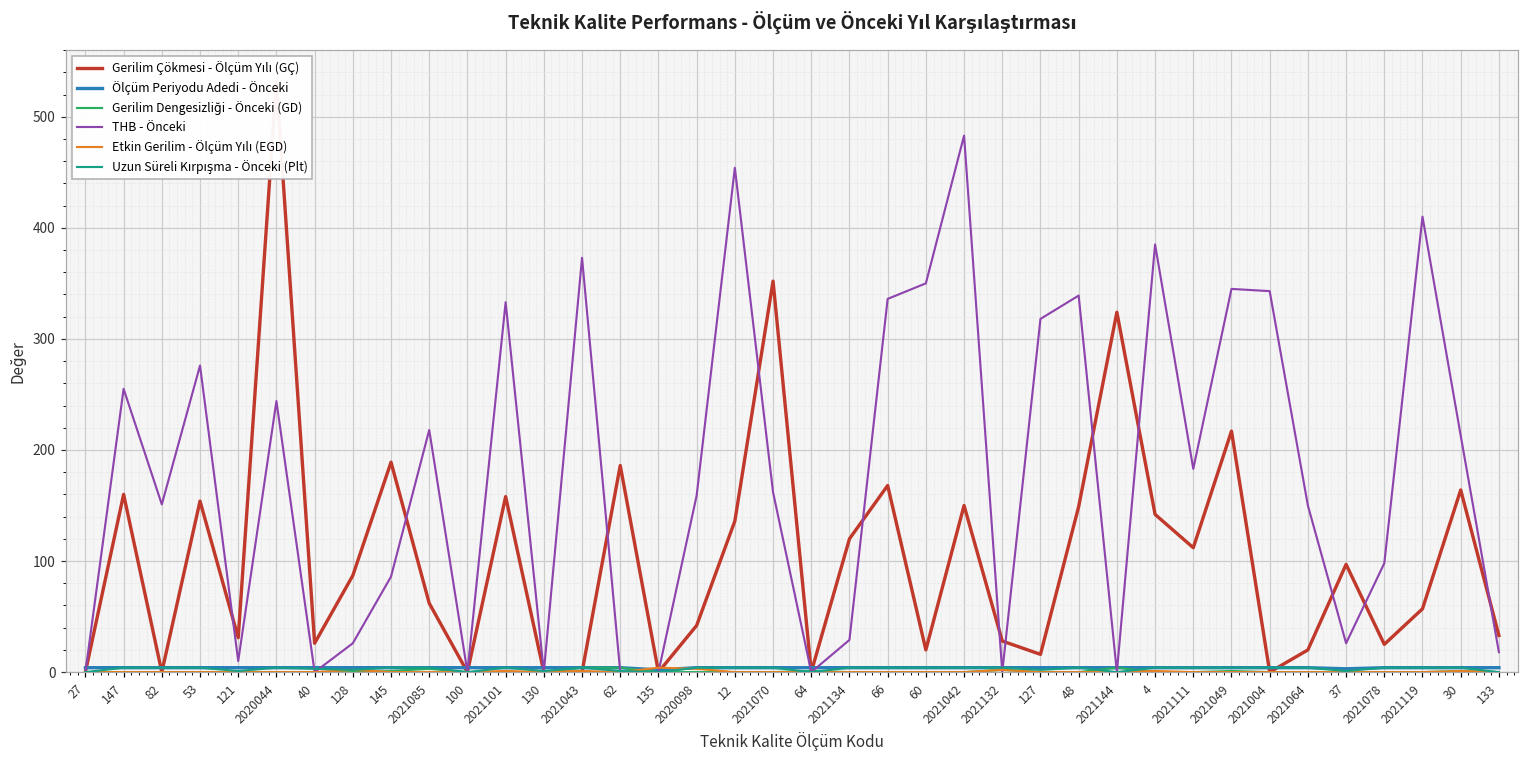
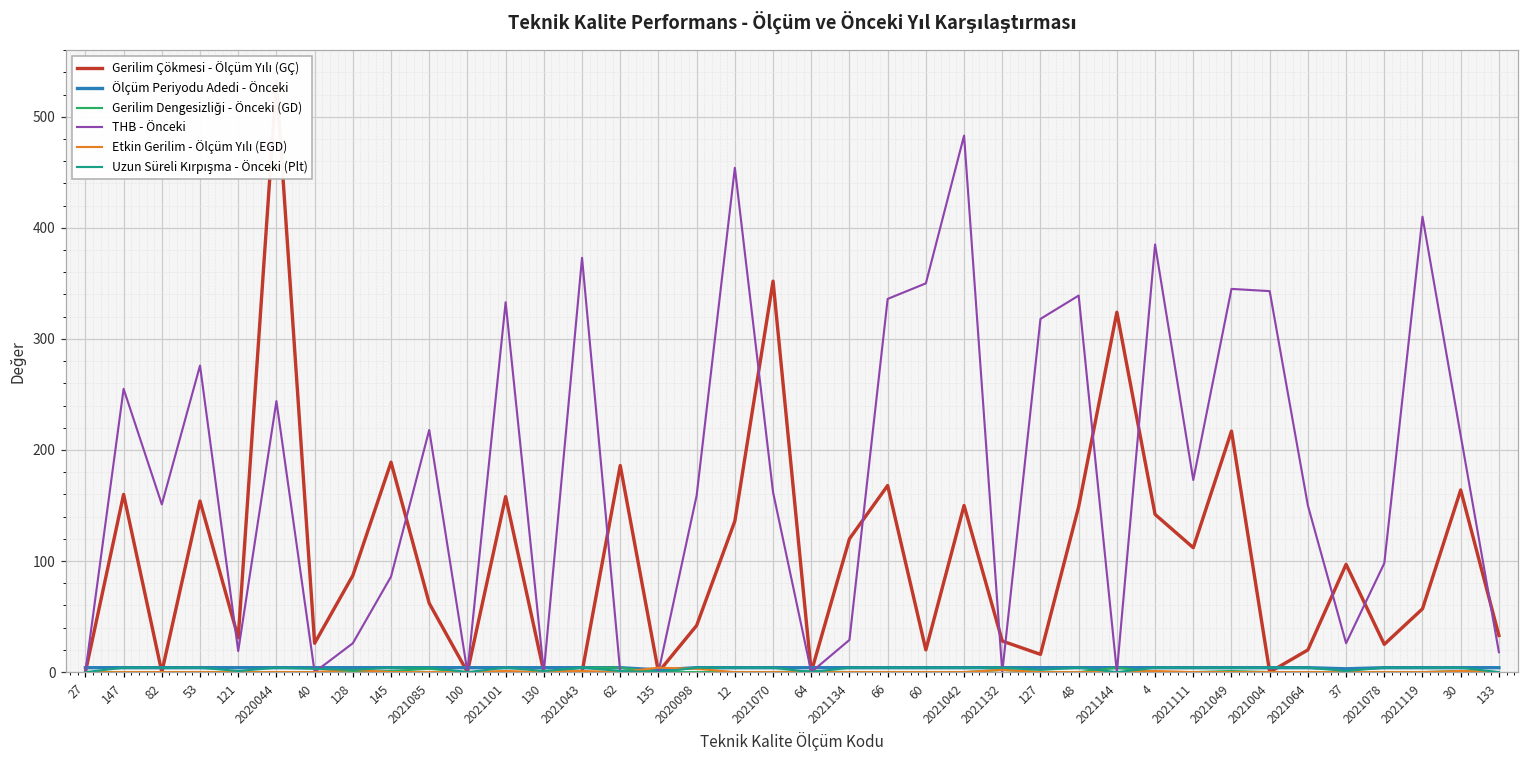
THB - Önceki, 121: 10 -> 19
THB - Önceki, 2021111: 183 -> 173
